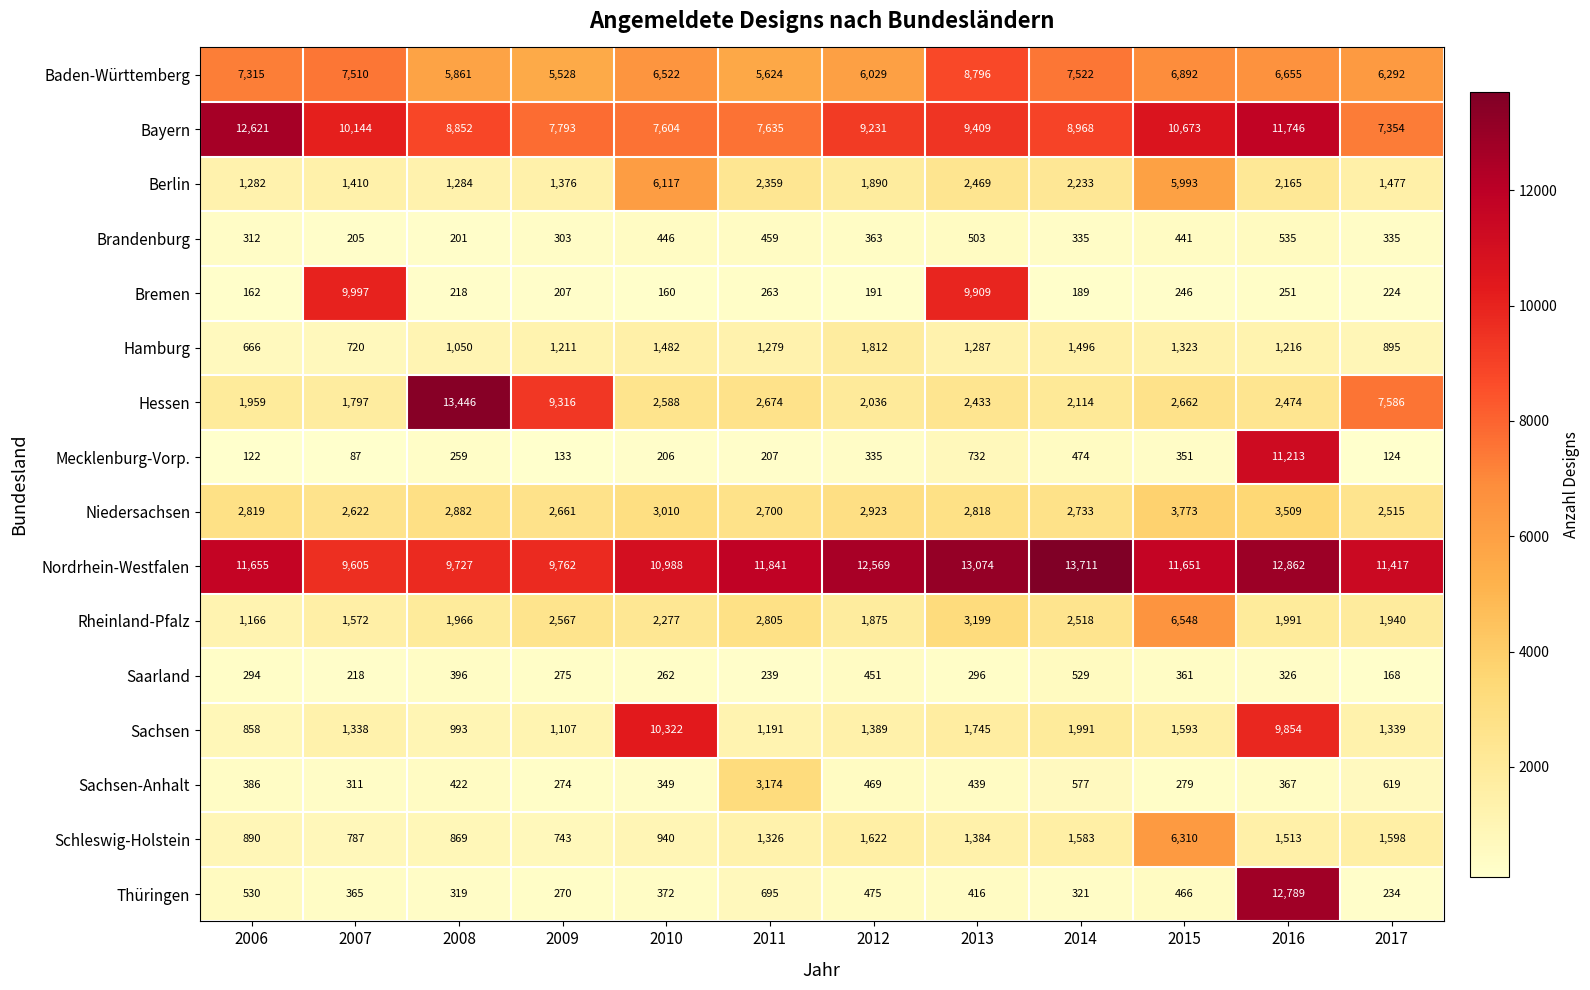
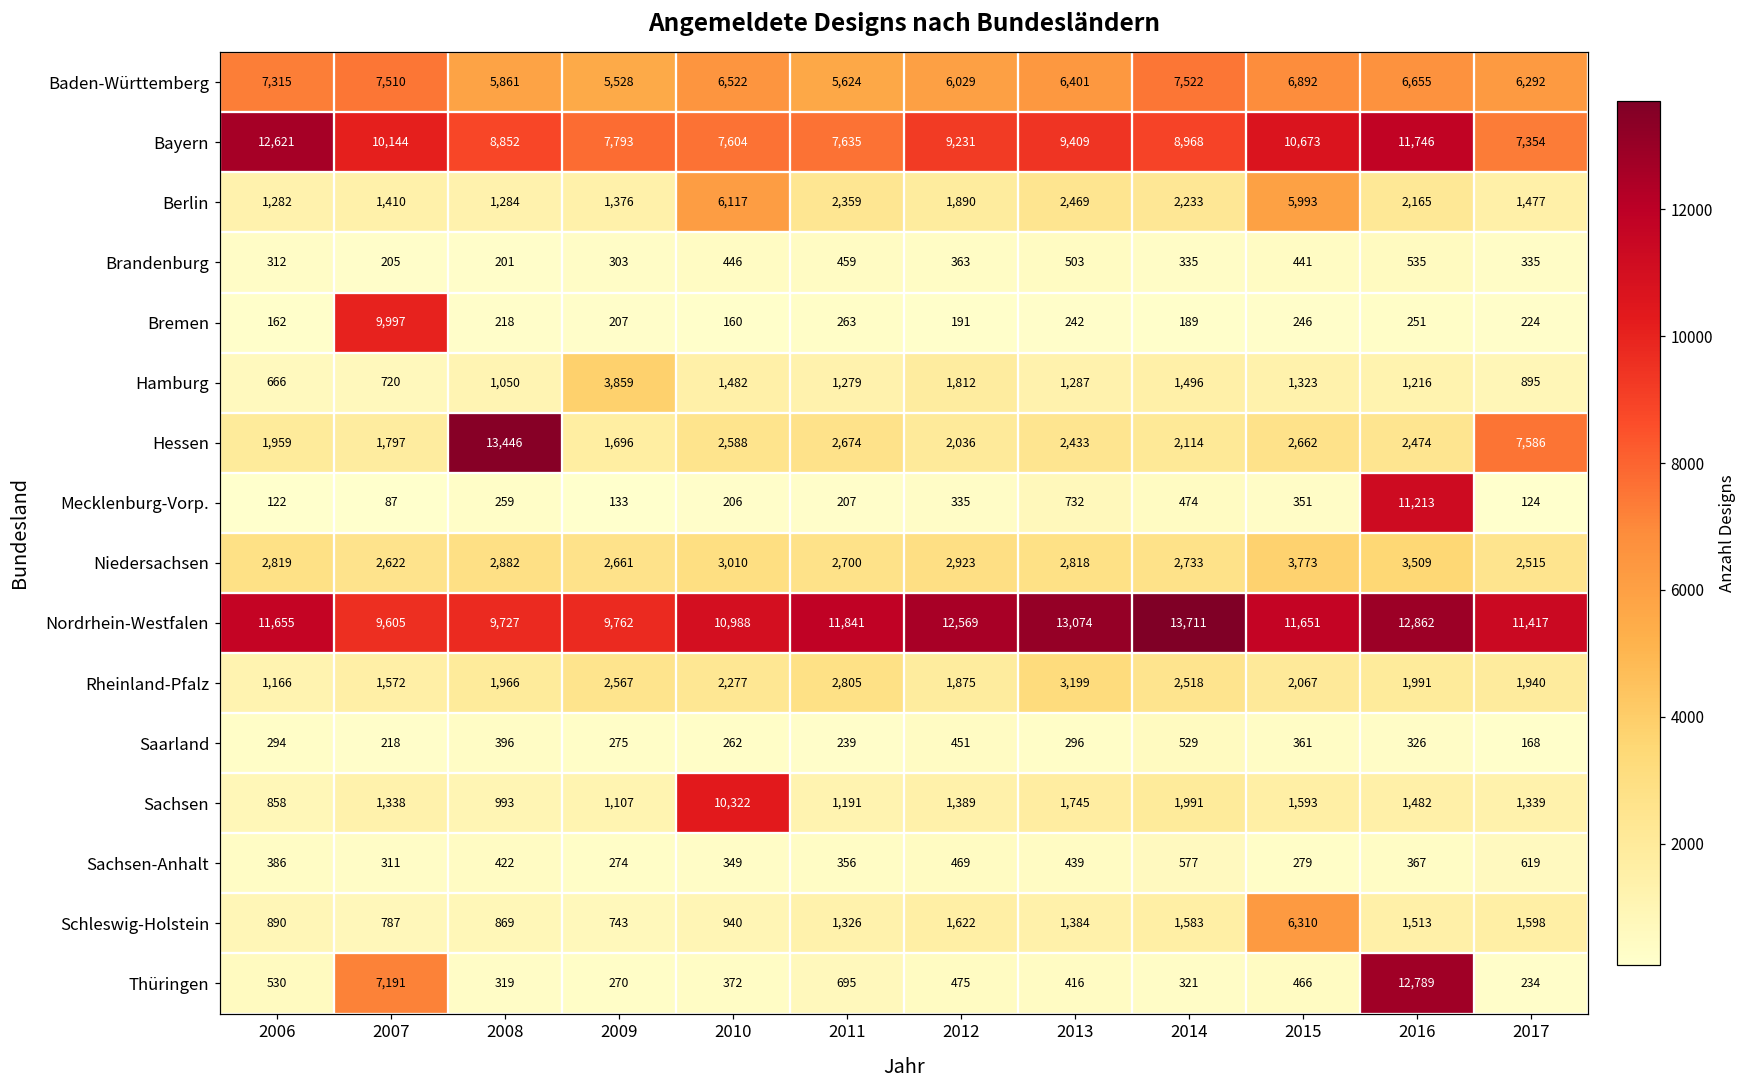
Baden-Württemberg, 2013: 8,796 -> 6,401
Bremen, 2013: 9,909 -> 242
Hamburg, 2009: 1,211 -> 3,859
Hessen, 2009: 9,316 -> 1,696
Rheinland-Pfalz, 2015: 6,548 -> 2,067
Sachsen, 2016: 9,854 -> 1,482
Sachsen-Anhalt, 2011: 3,174 -> 356
Thüringen, 2007: 365 -> 7,191
